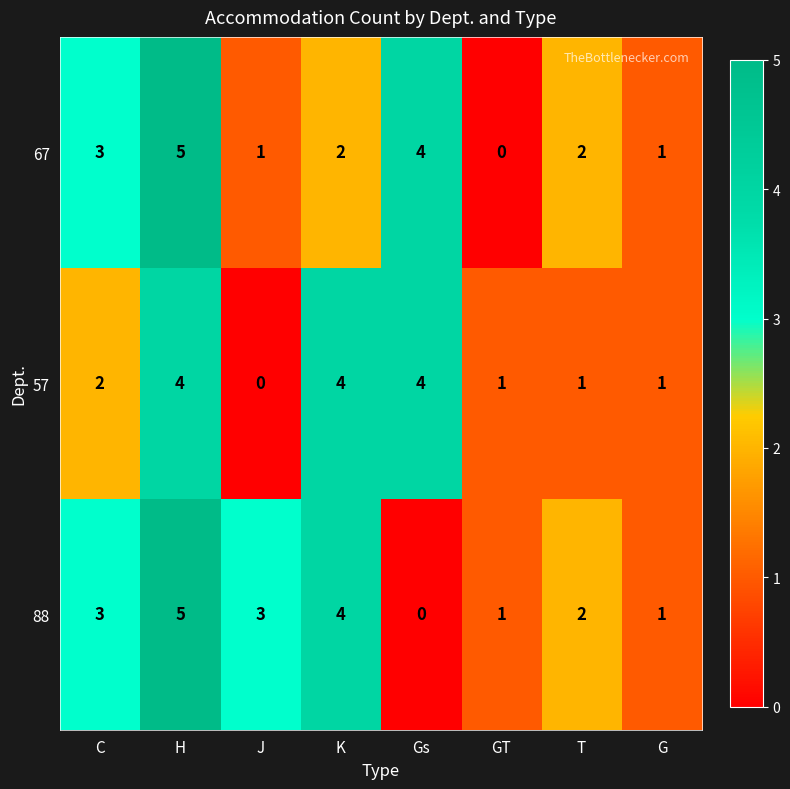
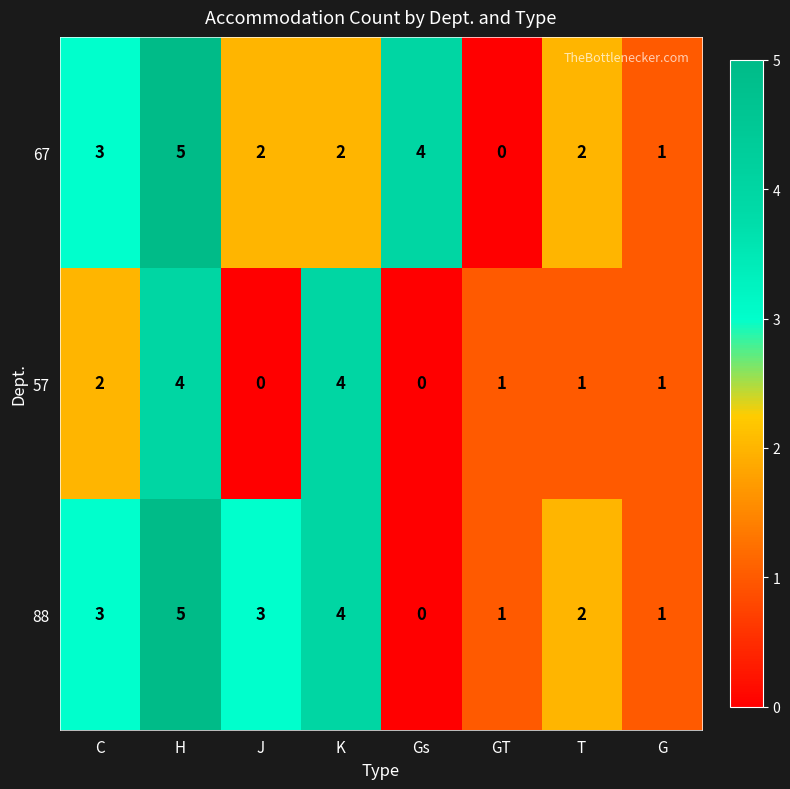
67, J: 1 -> 2
57, Gs: 4 -> 0
